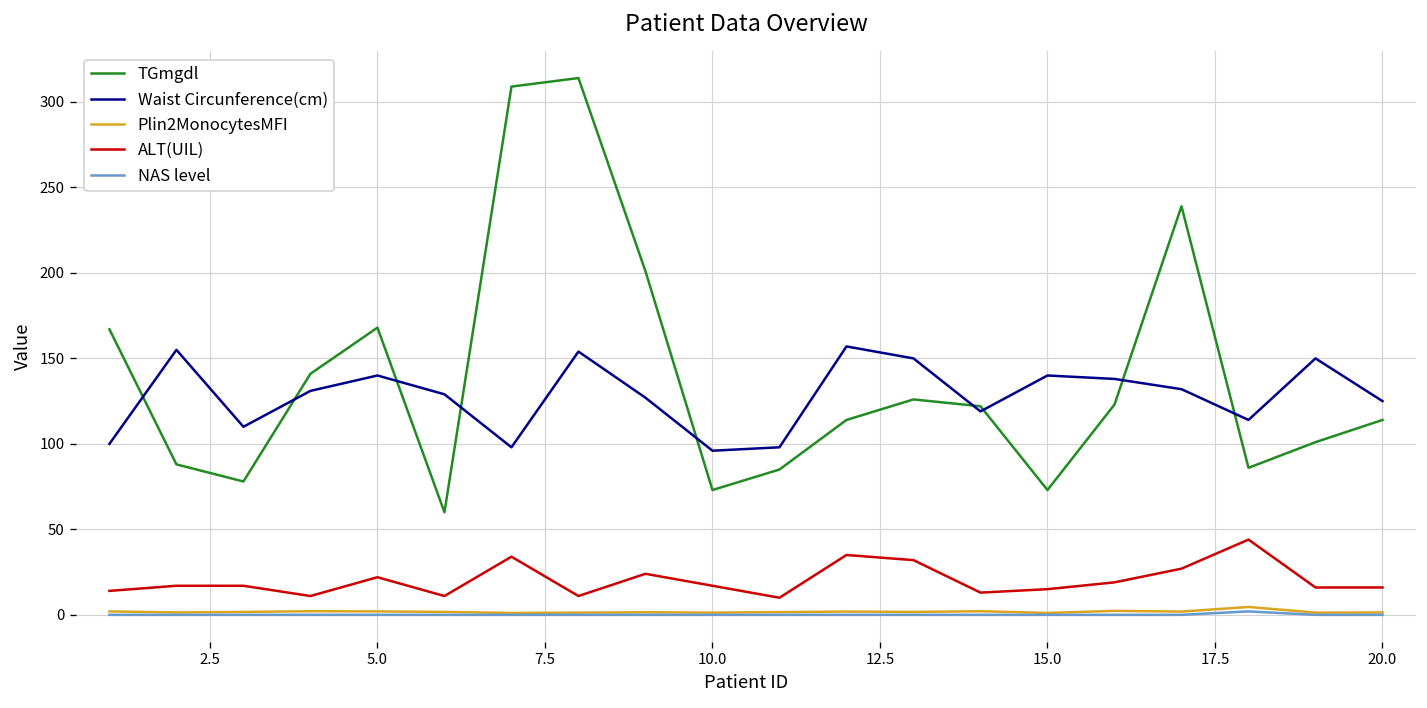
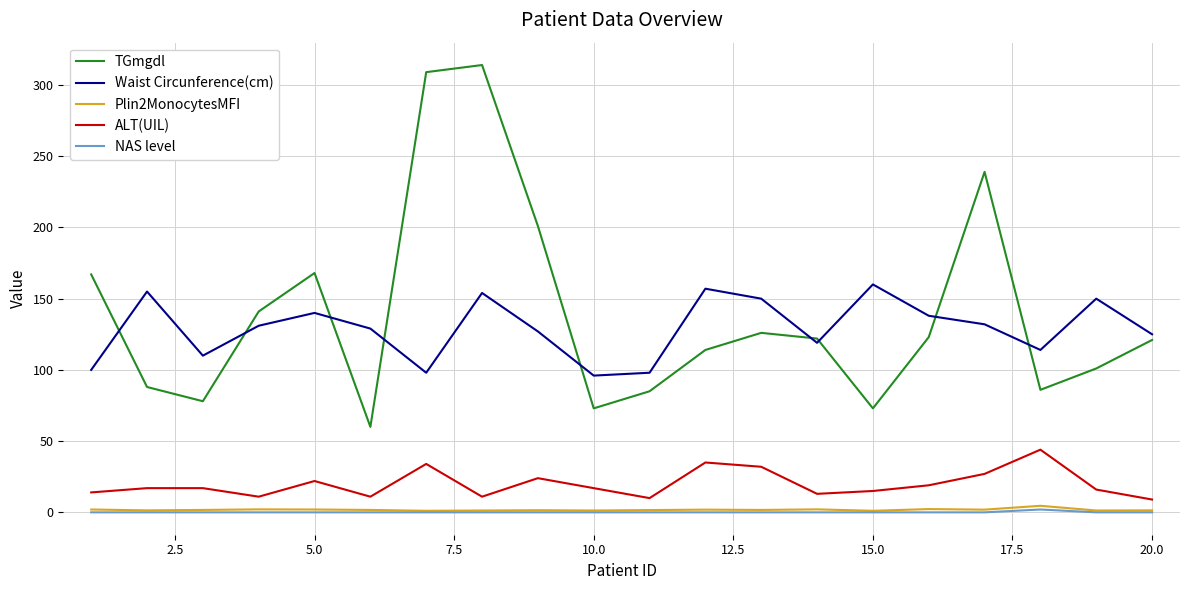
Waist Circunference(cm), 15.0: 140 -> 160
TGmgdl, 20.0: 114 -> 121
ALT(UIL), 20.0: 16 -> 9
